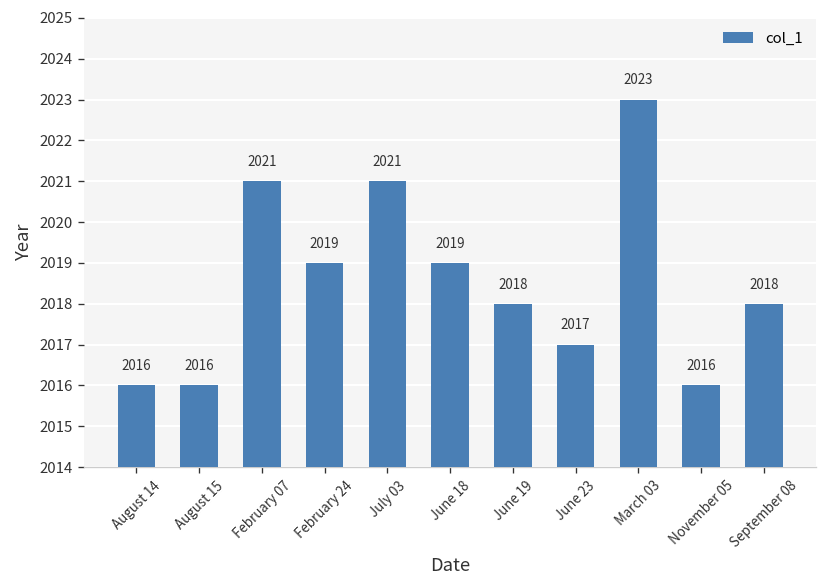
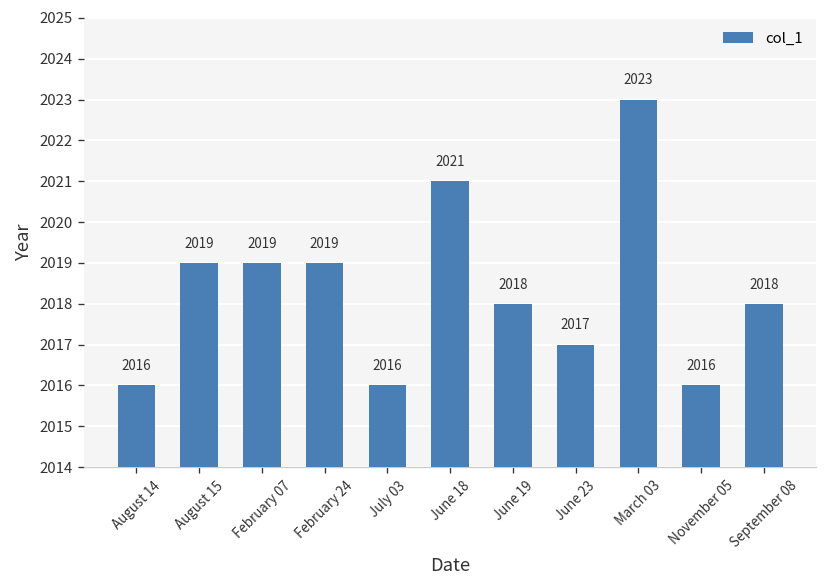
August 15: 2016 -> 2019
February 07: 2021 -> 2019
July 03: 2021 -> 2016
June 18: 2019 -> 2021
